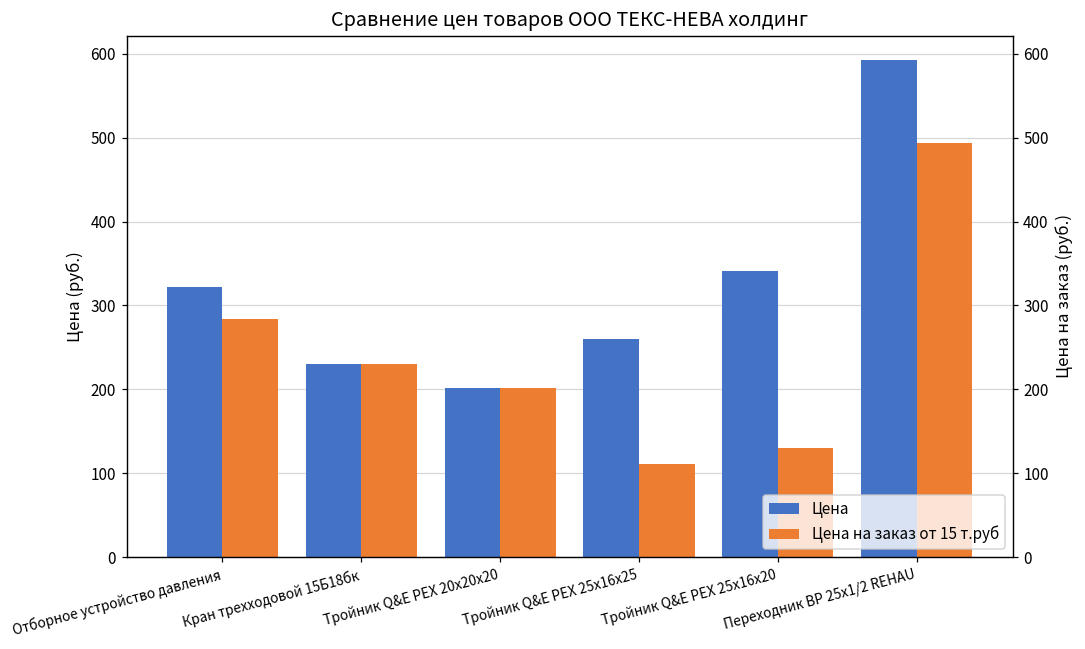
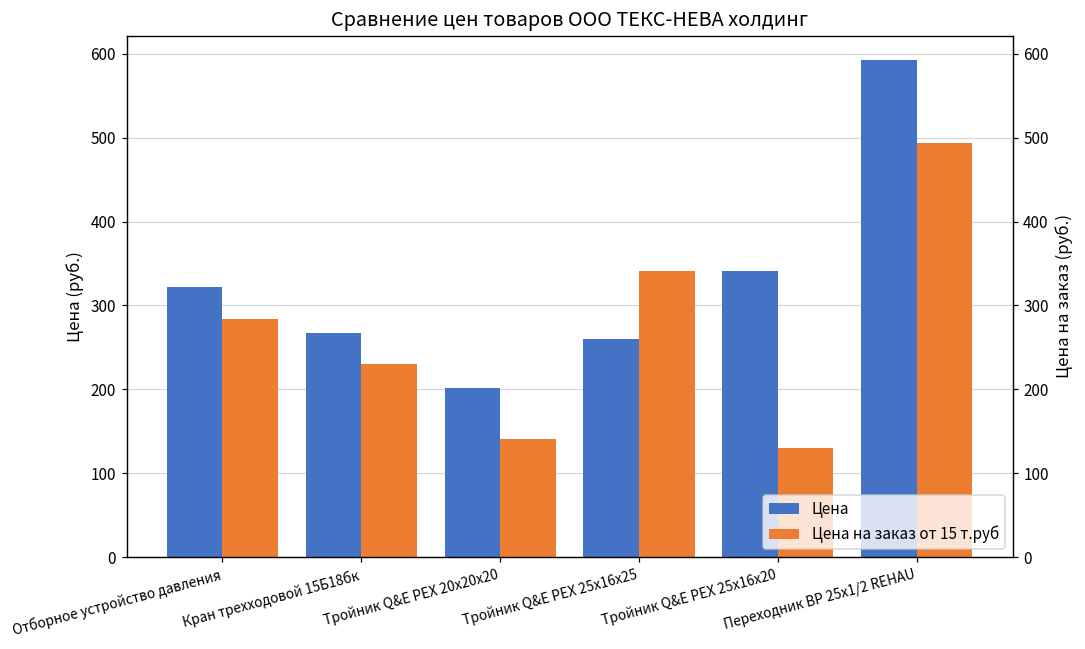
Цена, Кран трехходовой 15Б18бк: 230 -> 270
Цена на заказ от 15 т.руб, Тройник Q&E PEX 20х20х20: 200 -> 140
Цена на заказ от 15 т.руб, Тройник Q&E PEX 25х16х25: 110 -> 340
